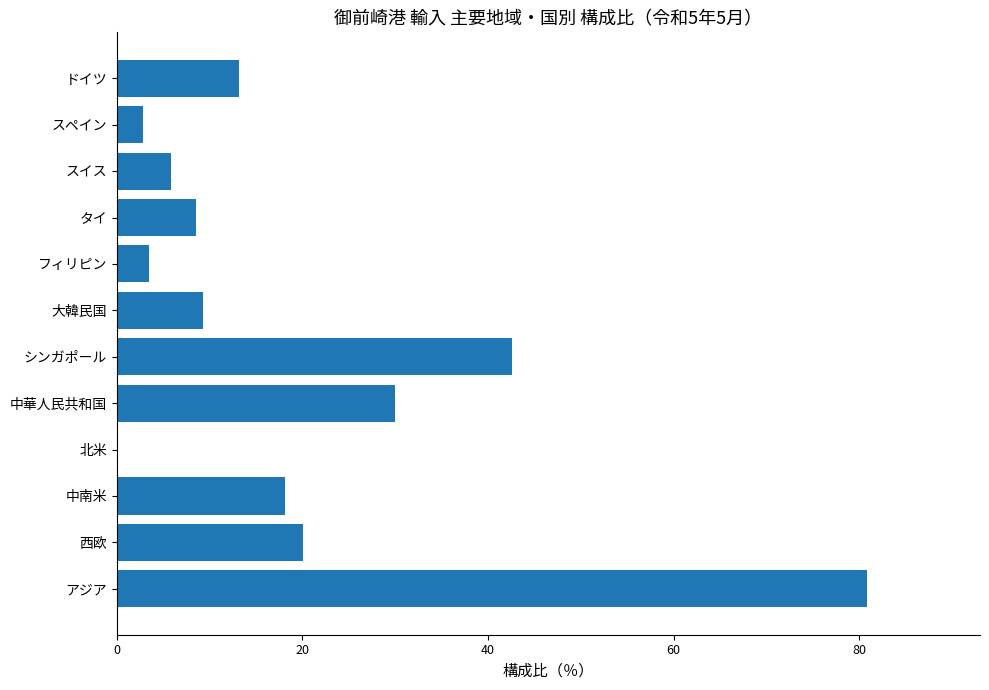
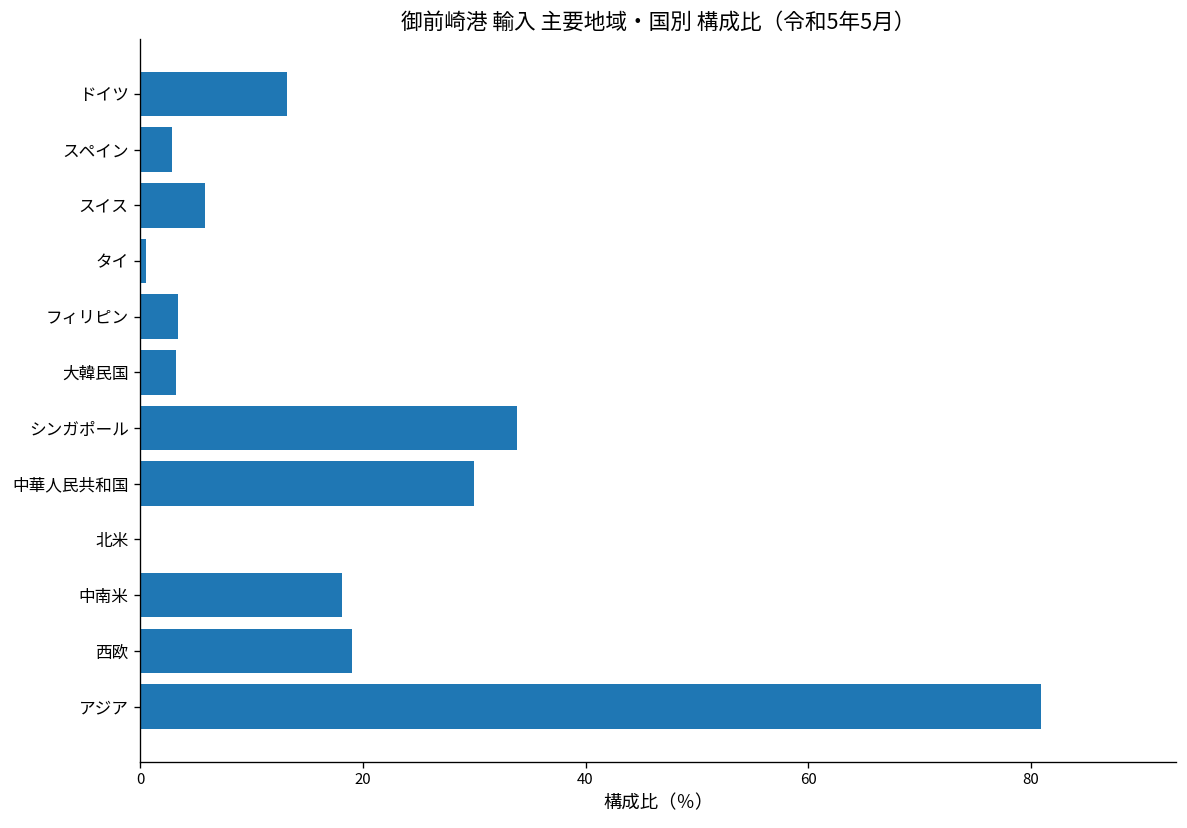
タイ: 8 -> 0
大韓民国: 9 -> 3
シンガポール: 43 -> 34
西欧: 20 -> 19
